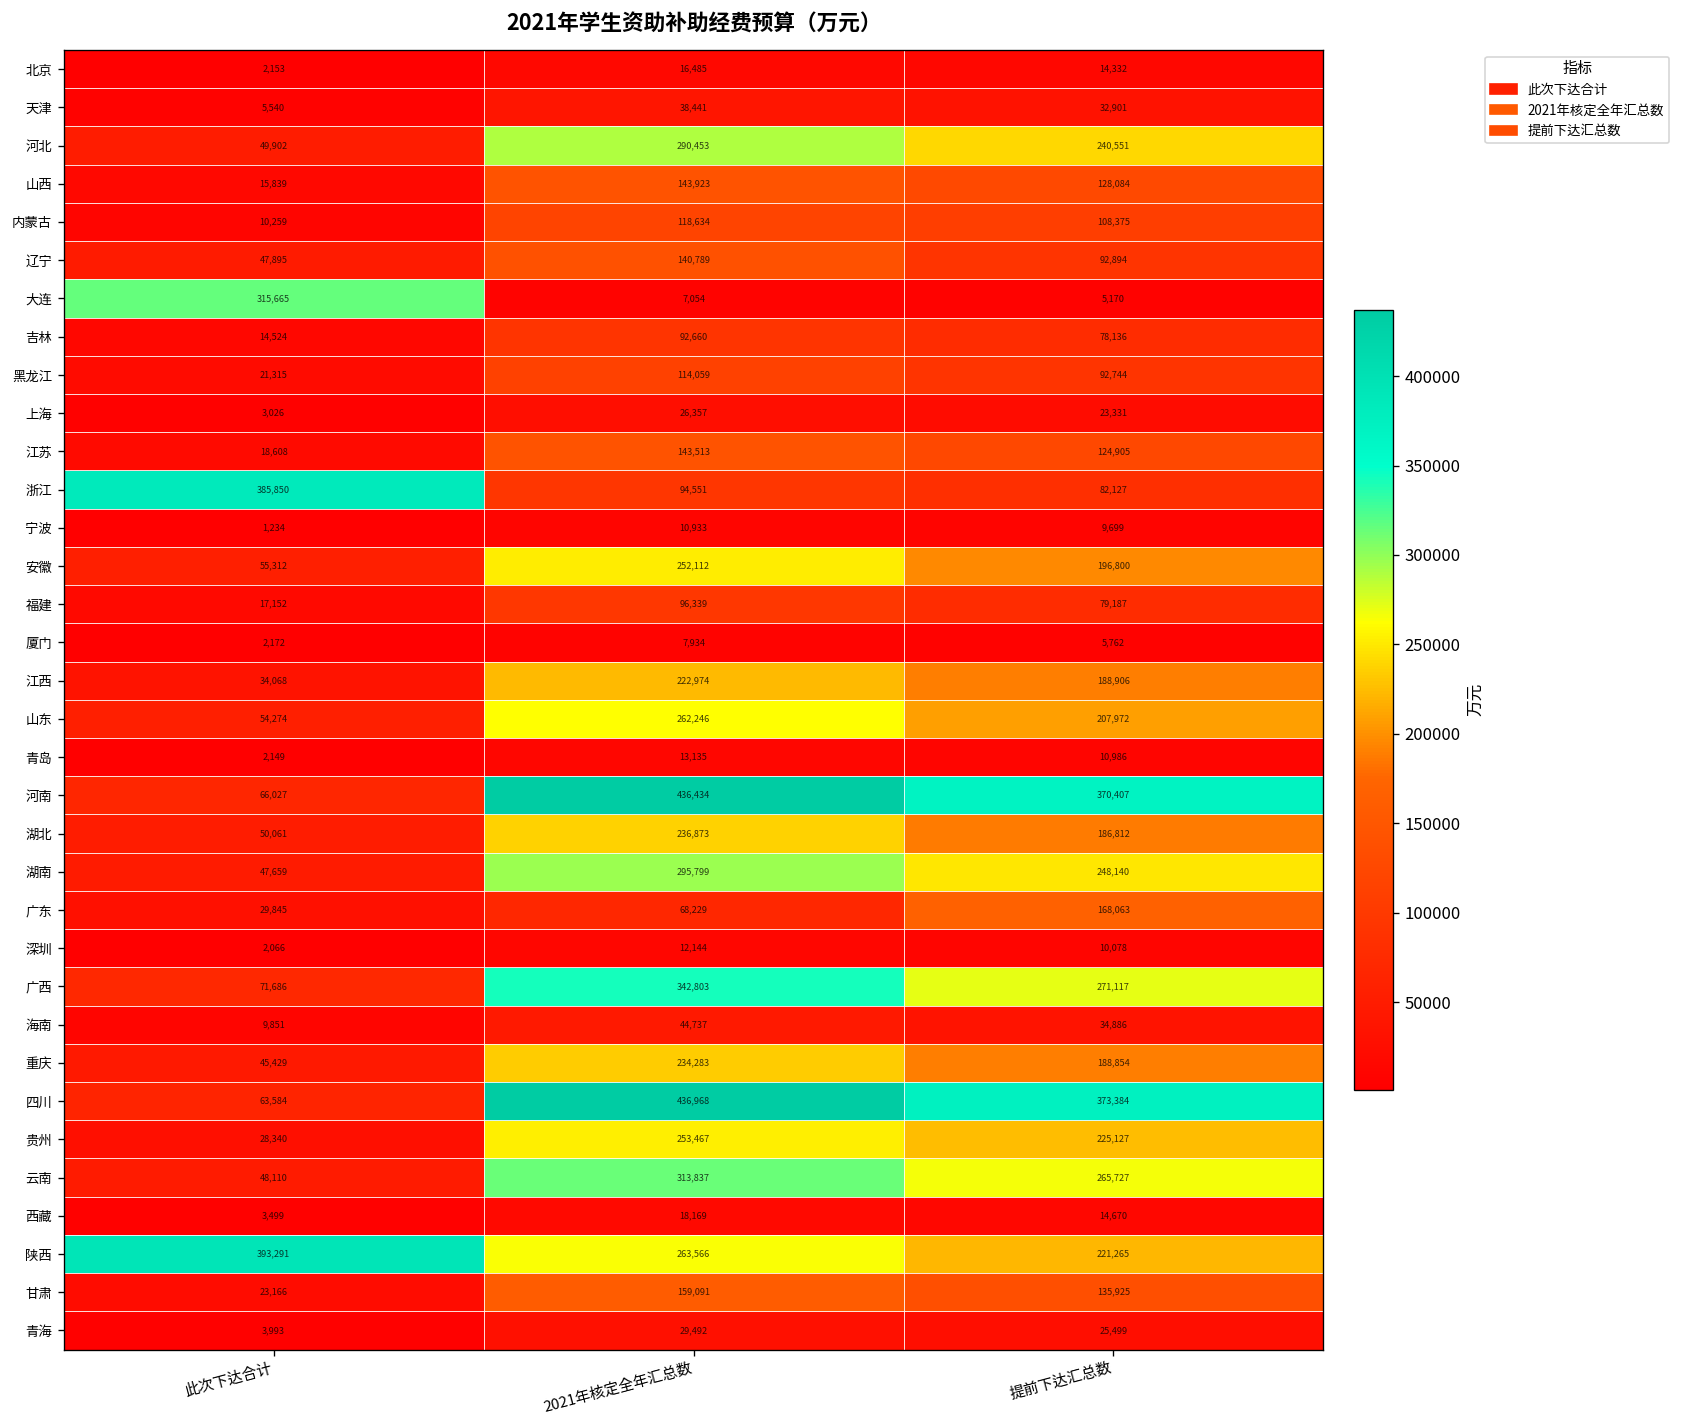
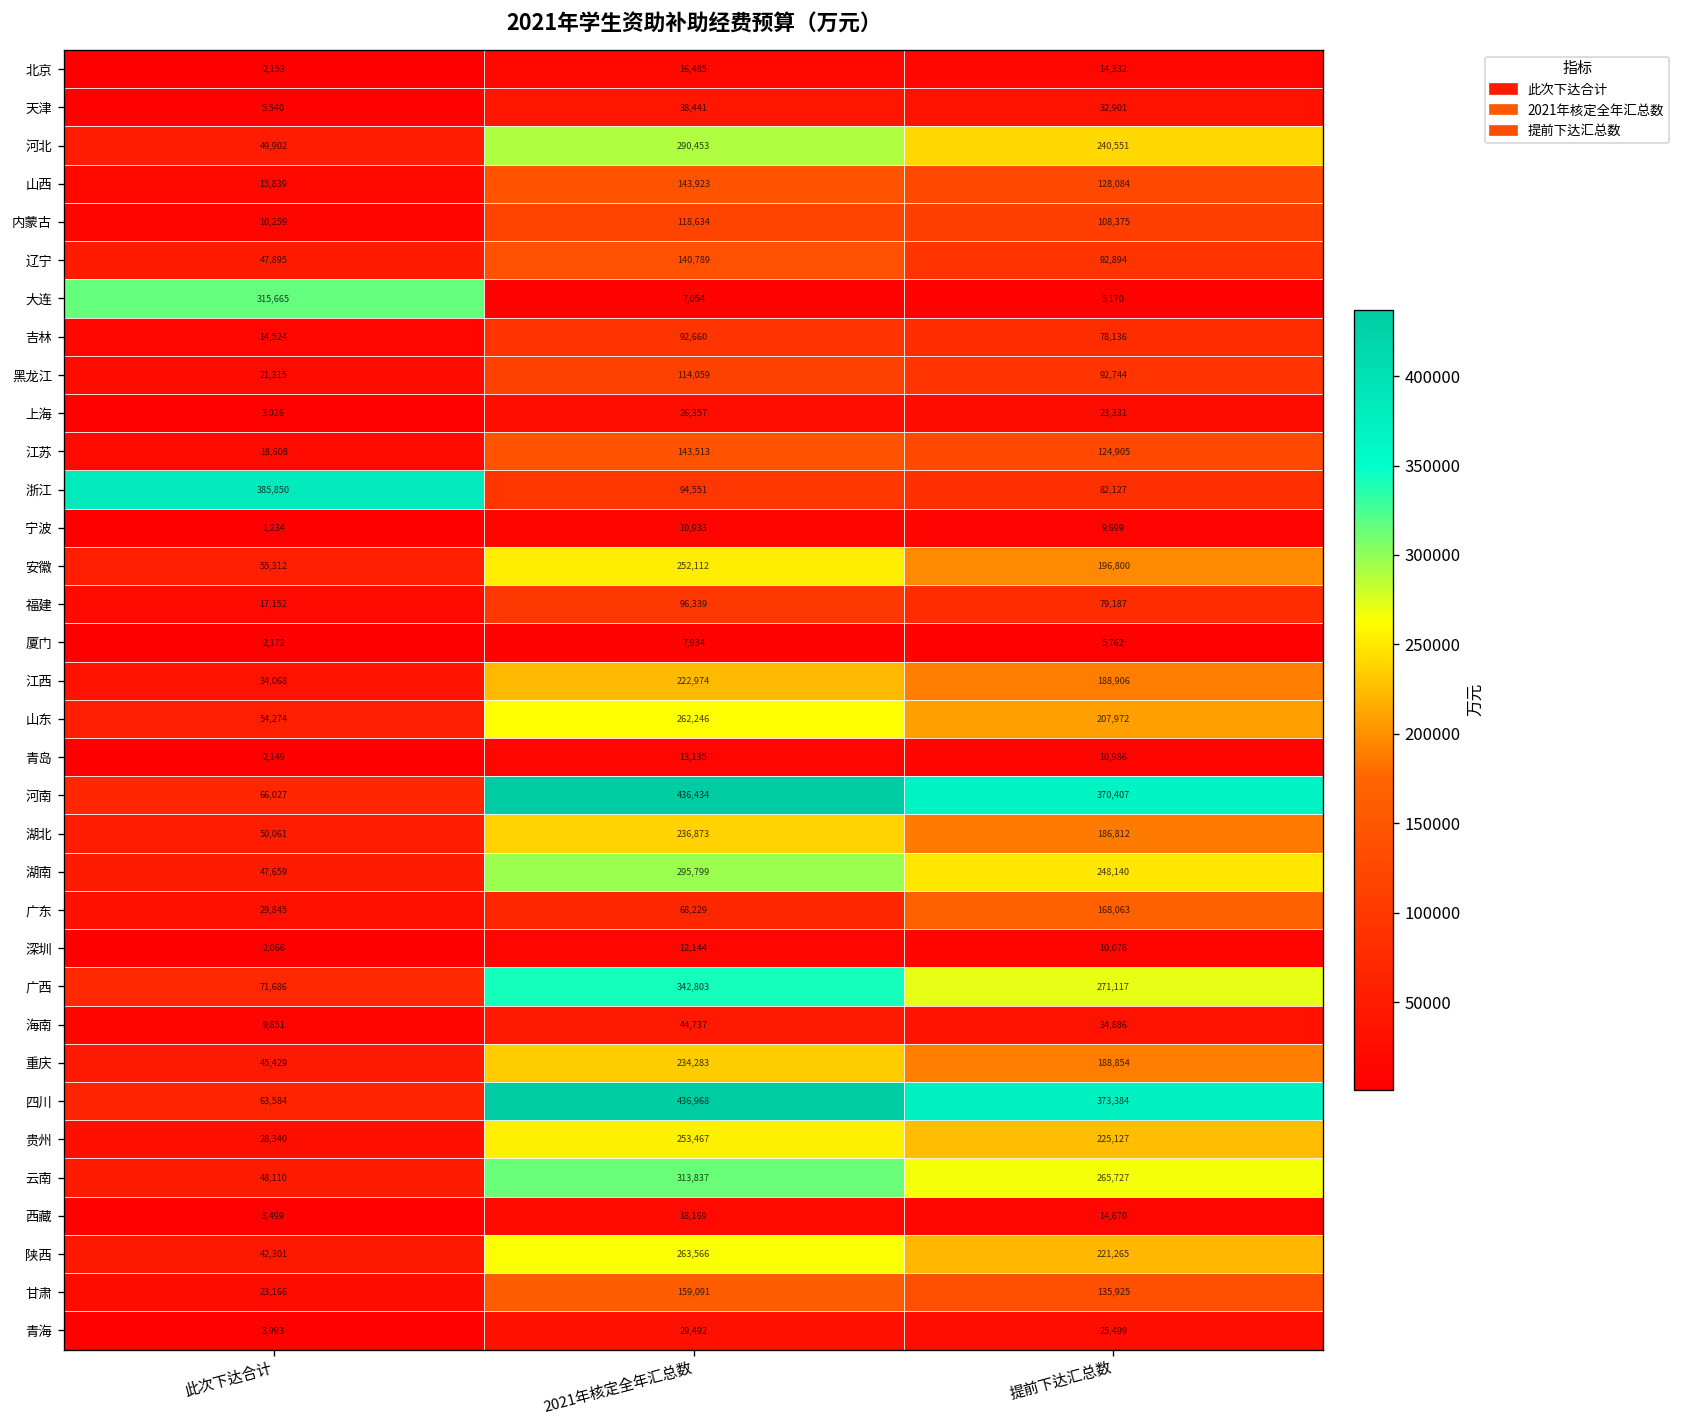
陕西, 此次下达合计: 393,291 -> 42,301
